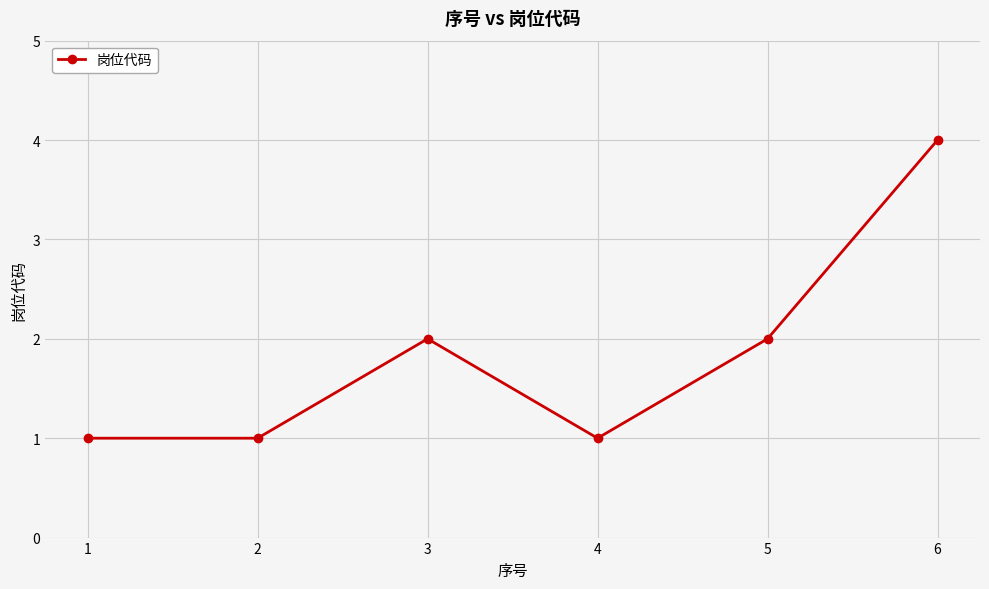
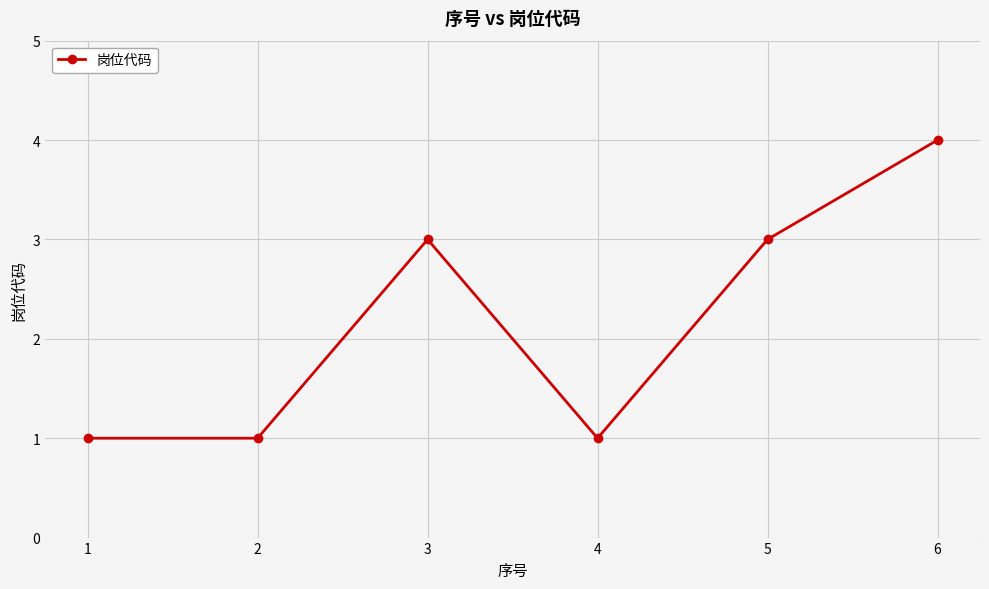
3: 2 -> 3
5: 2 -> 3
